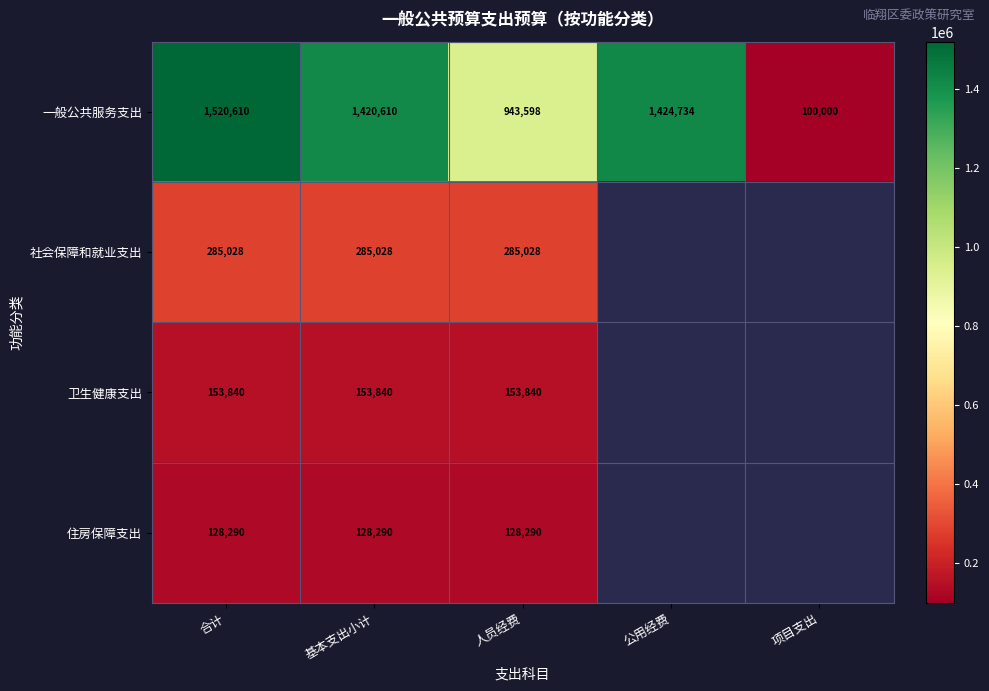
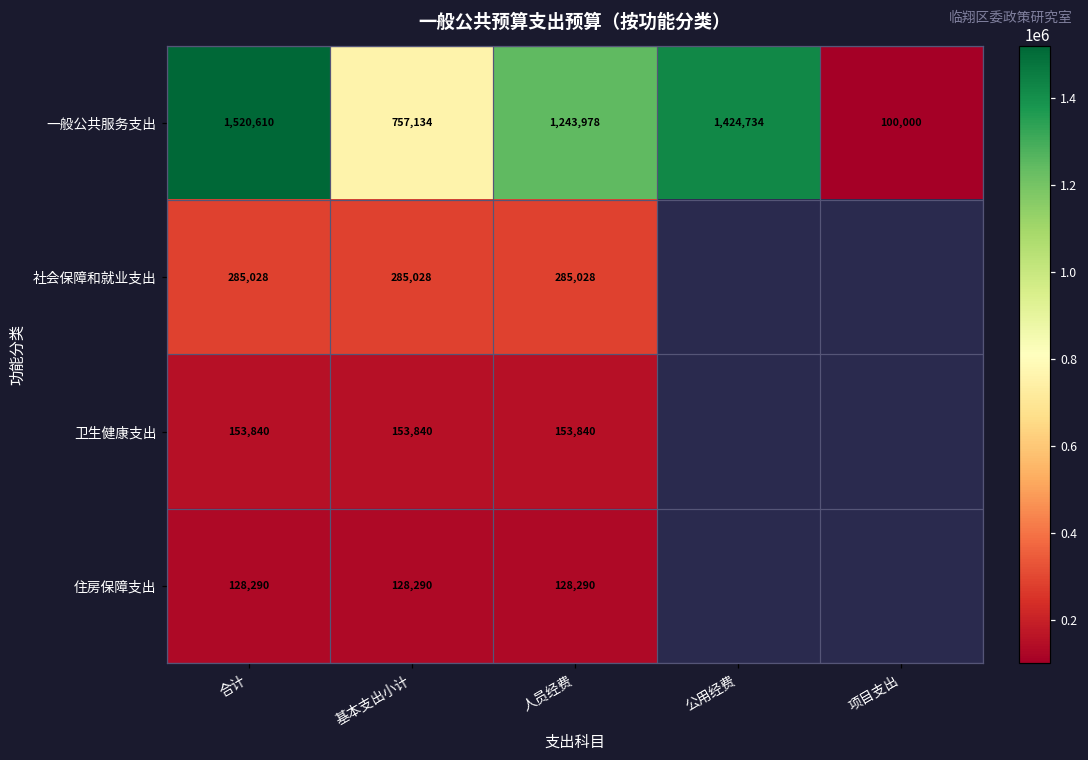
一般公共服务支出, 基本支出小计: 1,420,610 -> 757,134
一般公共服务支出, 人员经费: 943,598 -> 1,243,978
